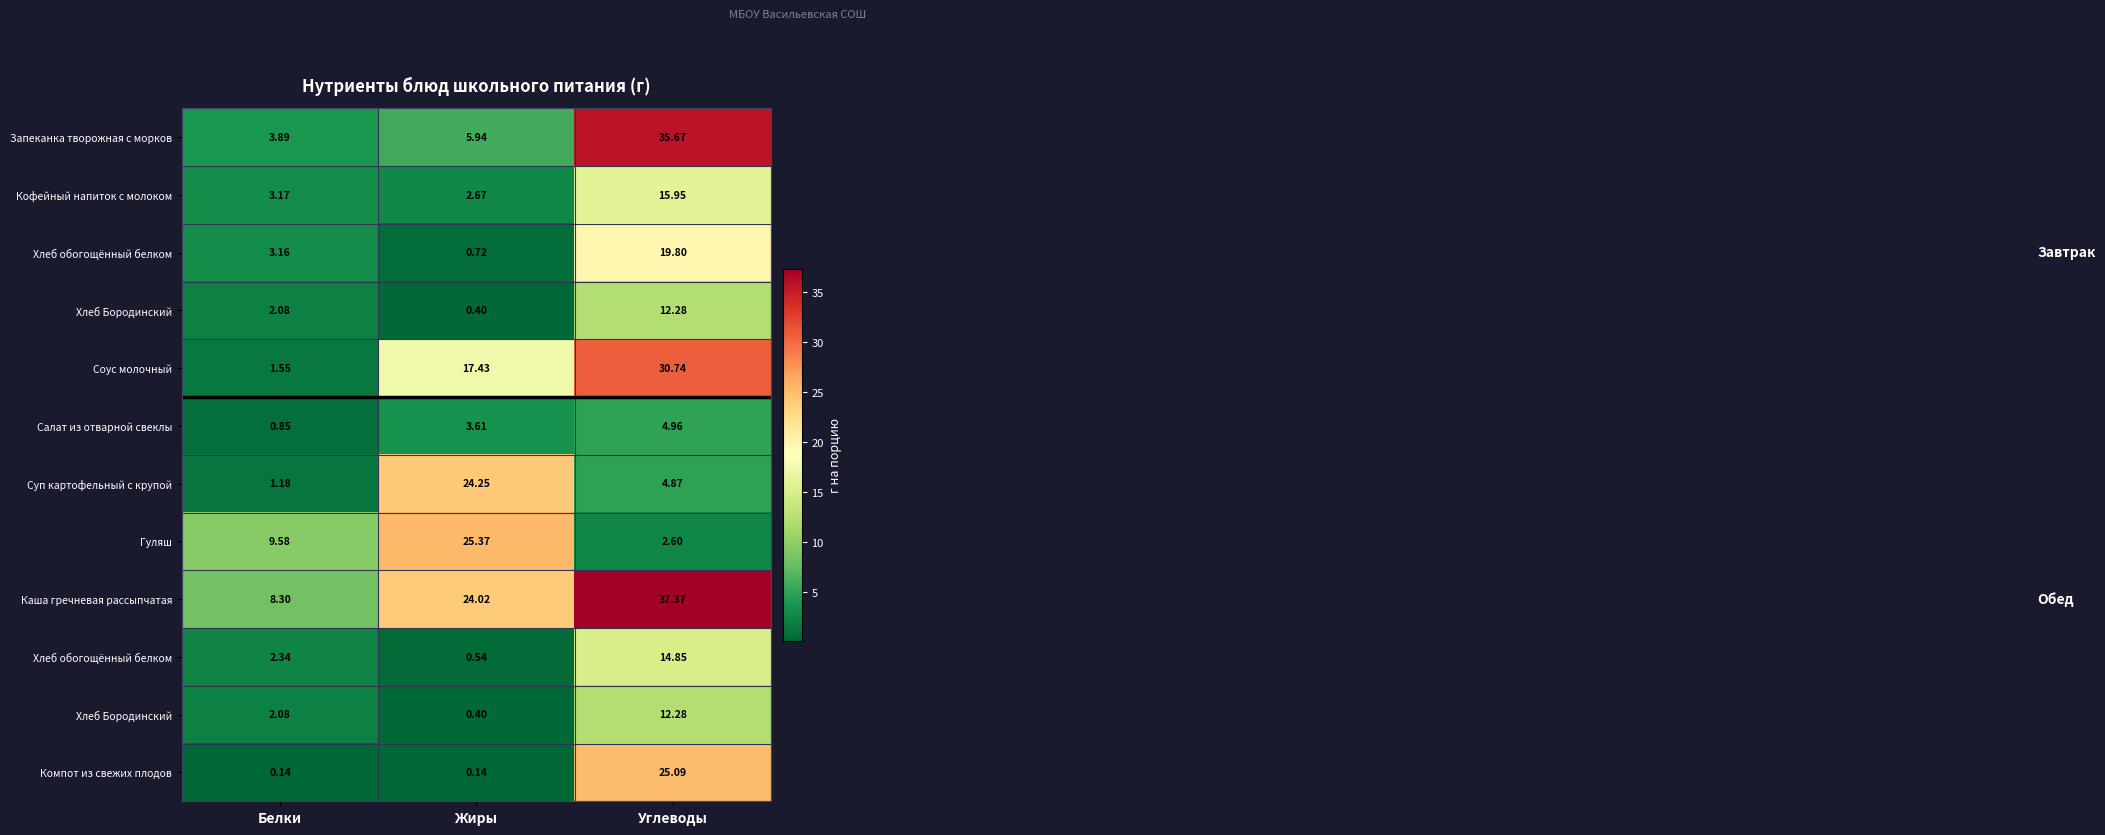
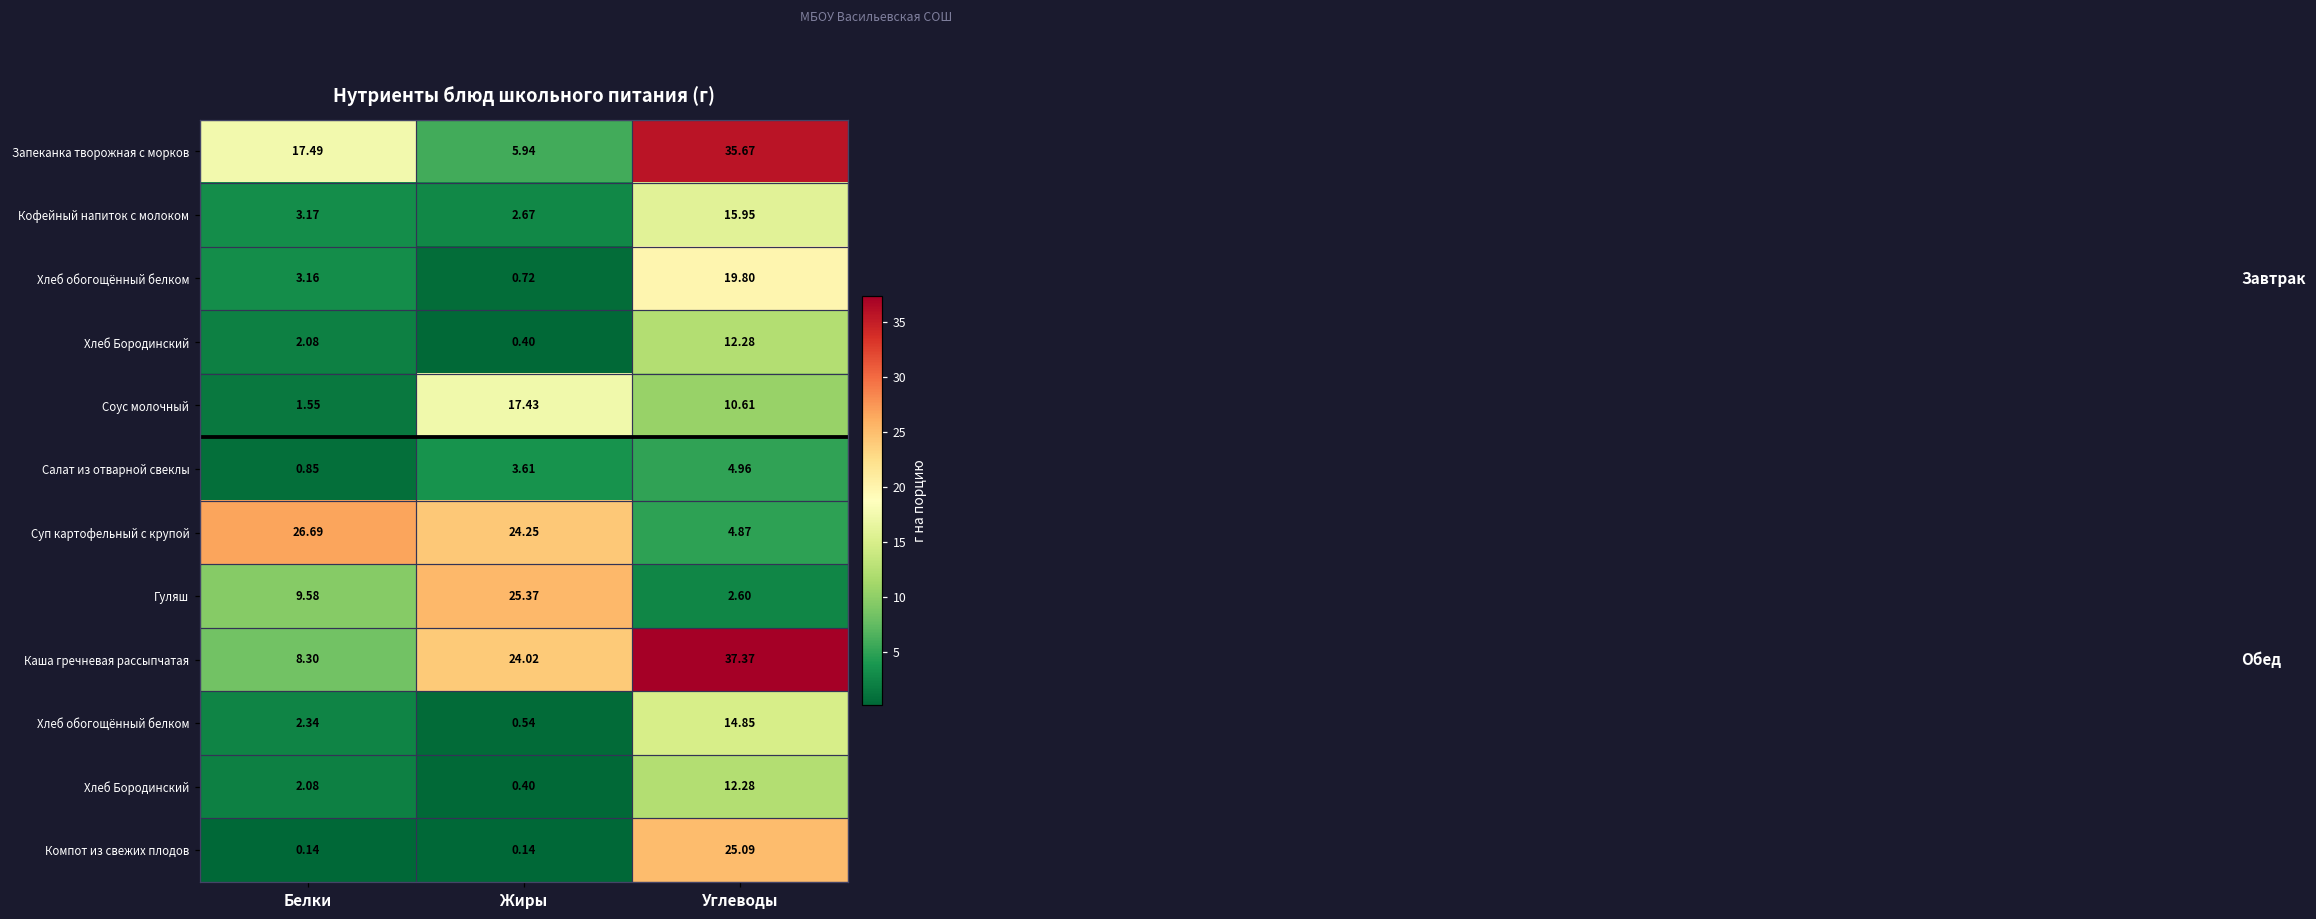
Запеканка творожная с морков, Белки: 3.89 -> 17.49
Соус молочный, Углеводы: 30.74 -> 10.61
Суп картофельный с крупой, Белки: 1.18 -> 26.69
